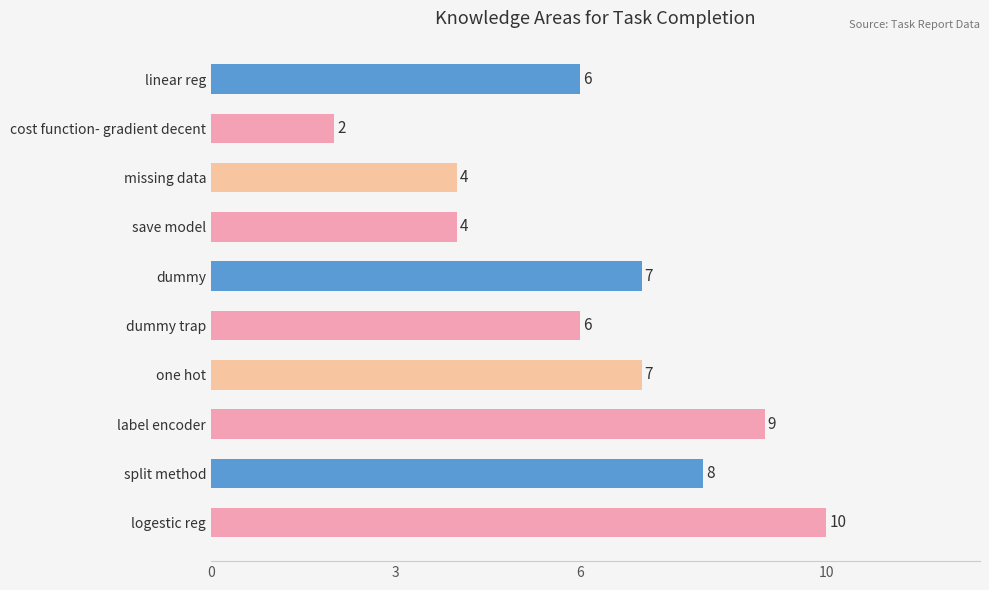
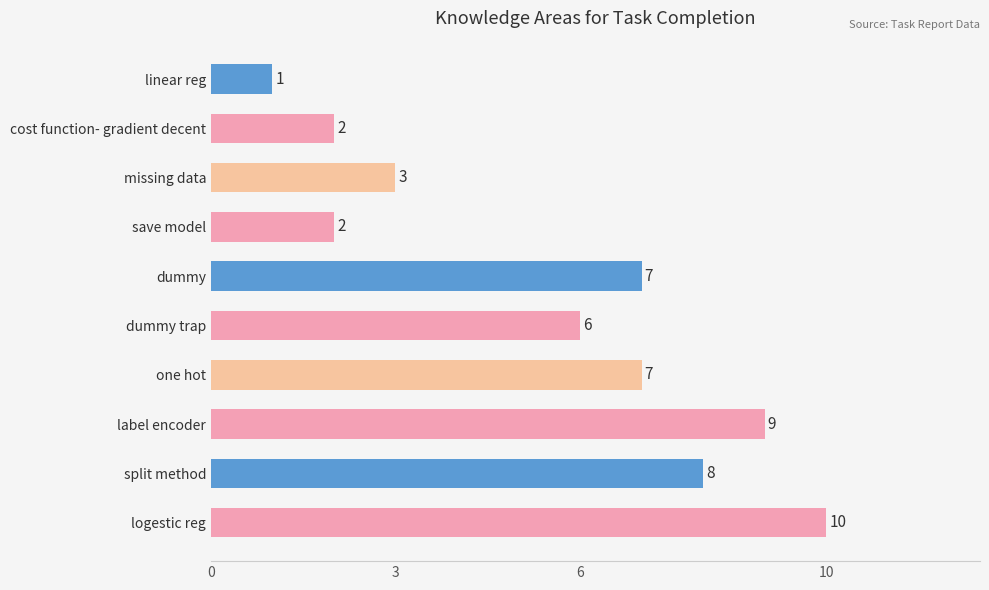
linear reg: 6 -> 1
missing data: 4 -> 3
save model: 4 -> 2
